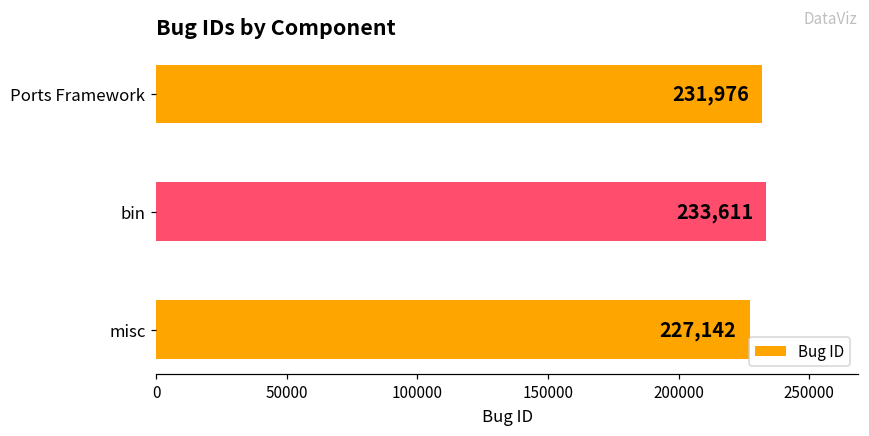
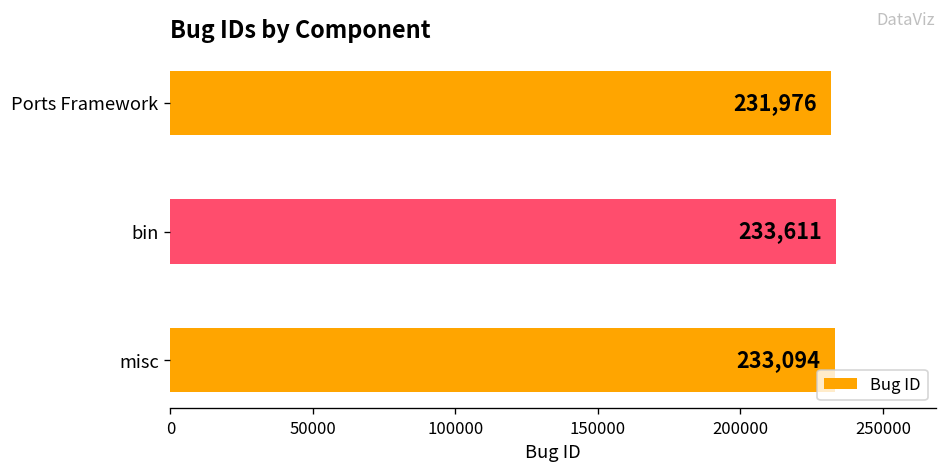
misc: 227,142 -> 233,094
